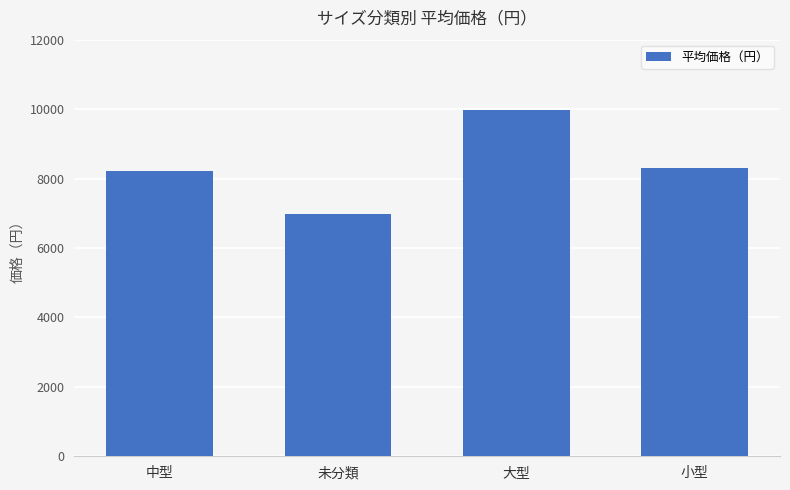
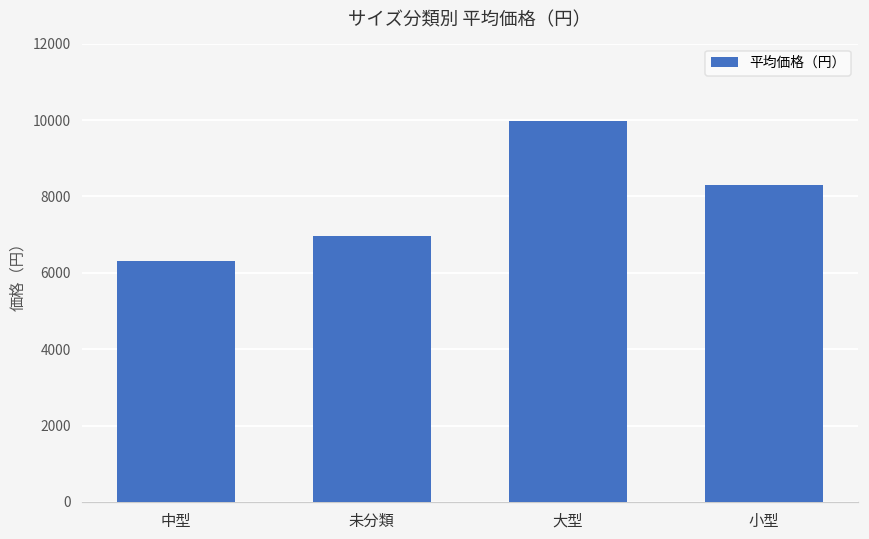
中型: 8200 -> 6300
